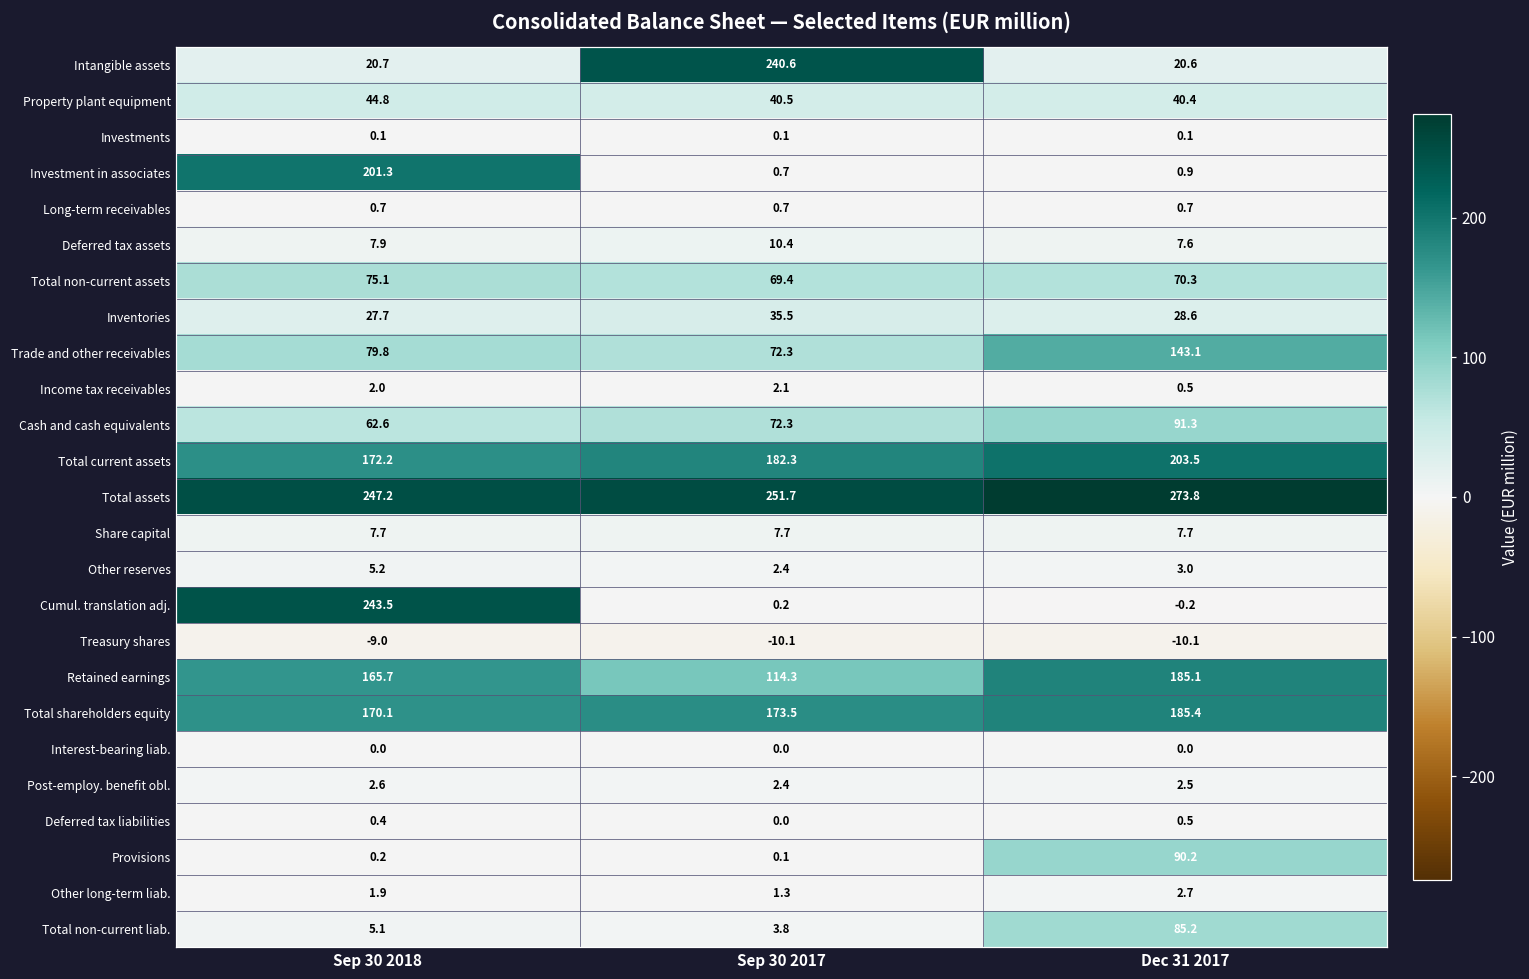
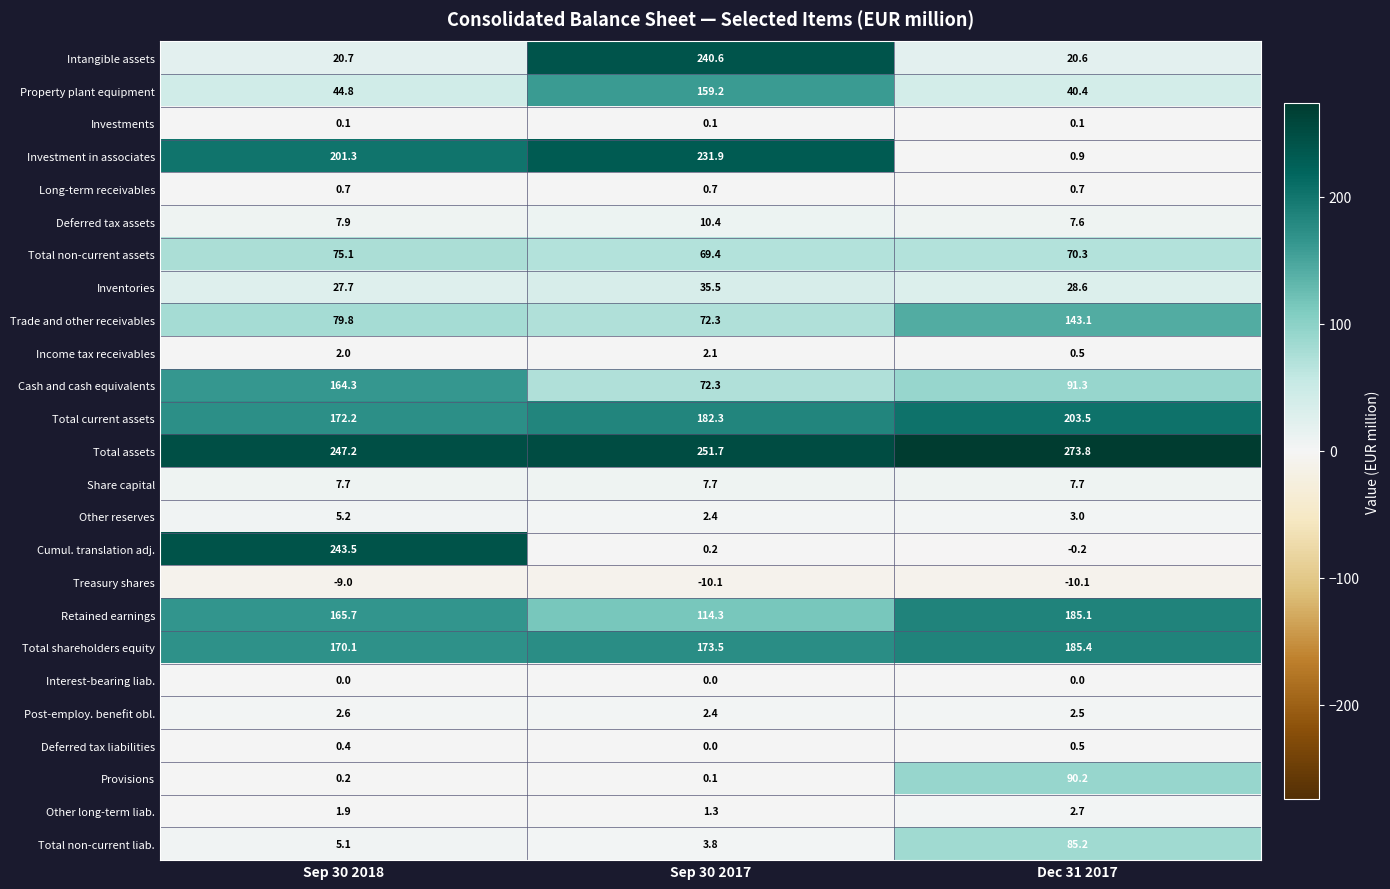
Property plant equipment, Sep 30 2017: 40.5 -> 159.2
Investment in associates, Sep 30 2017: 0.7 -> 231.9
Cash and cash equivalents, Sep 30 2018: 62.6 -> 164.3
